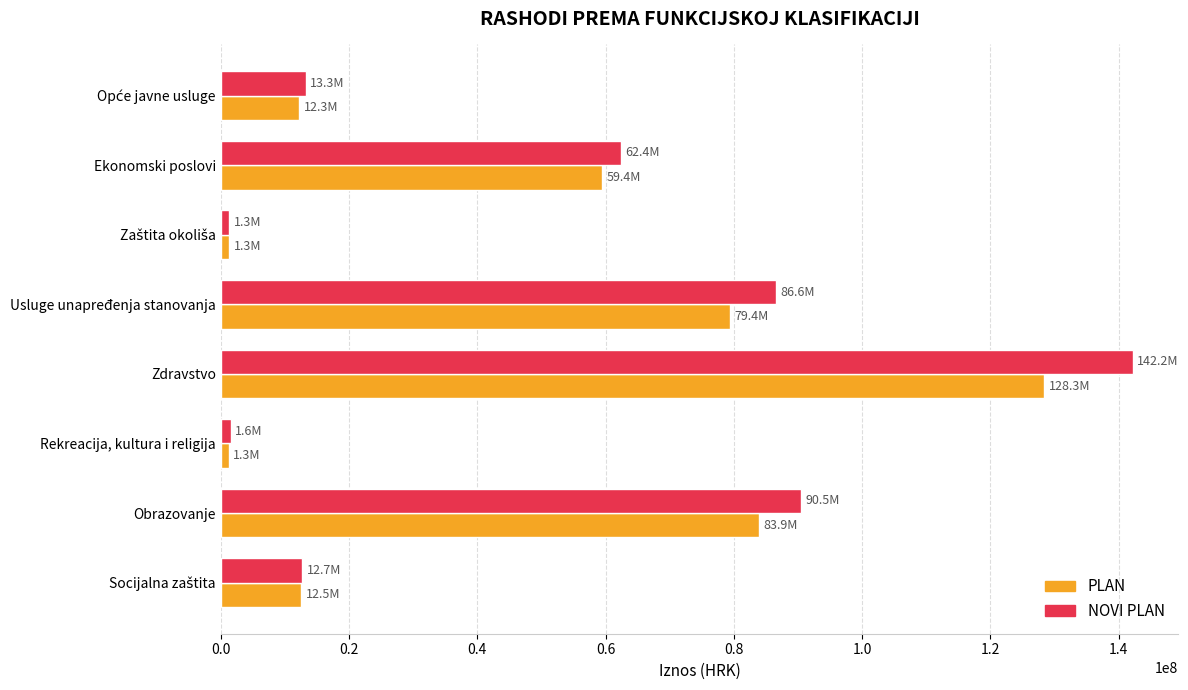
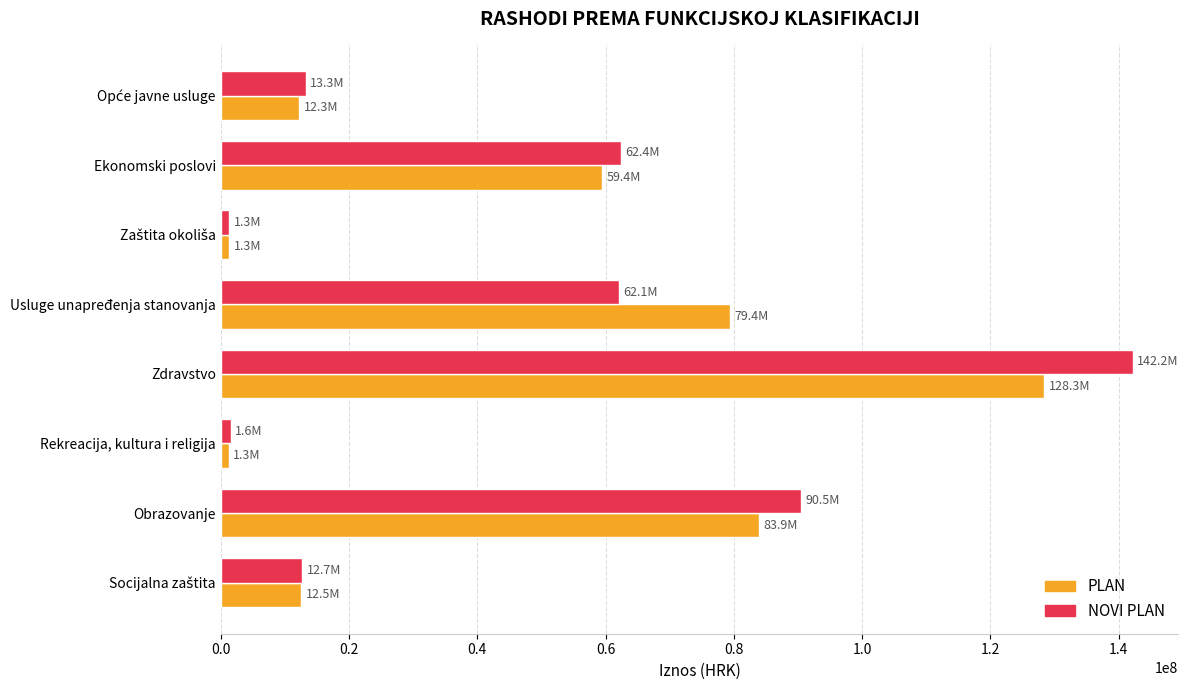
NOVI PLAN, Usluge unapređenja stanovanja: 86.6M -> 62.1M
